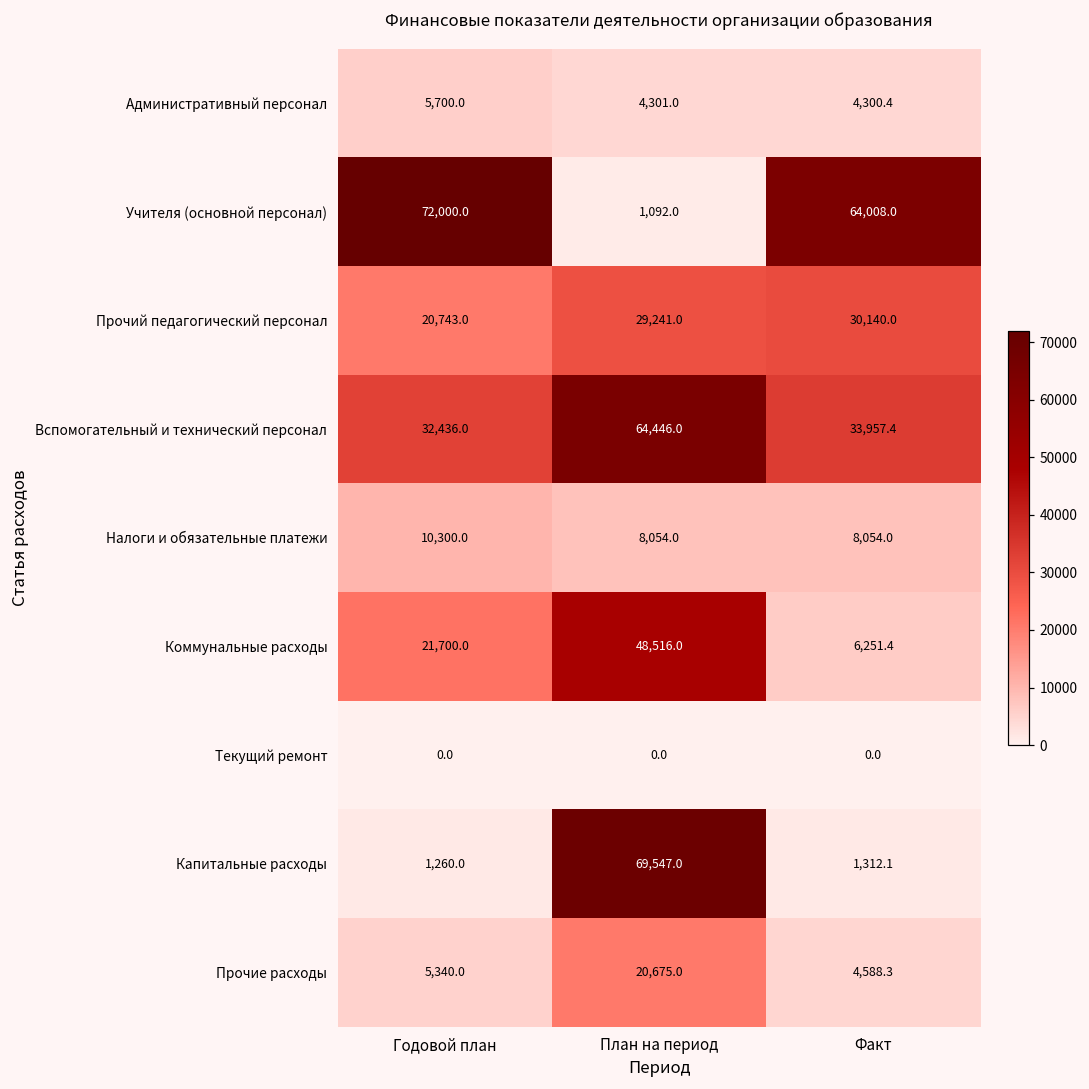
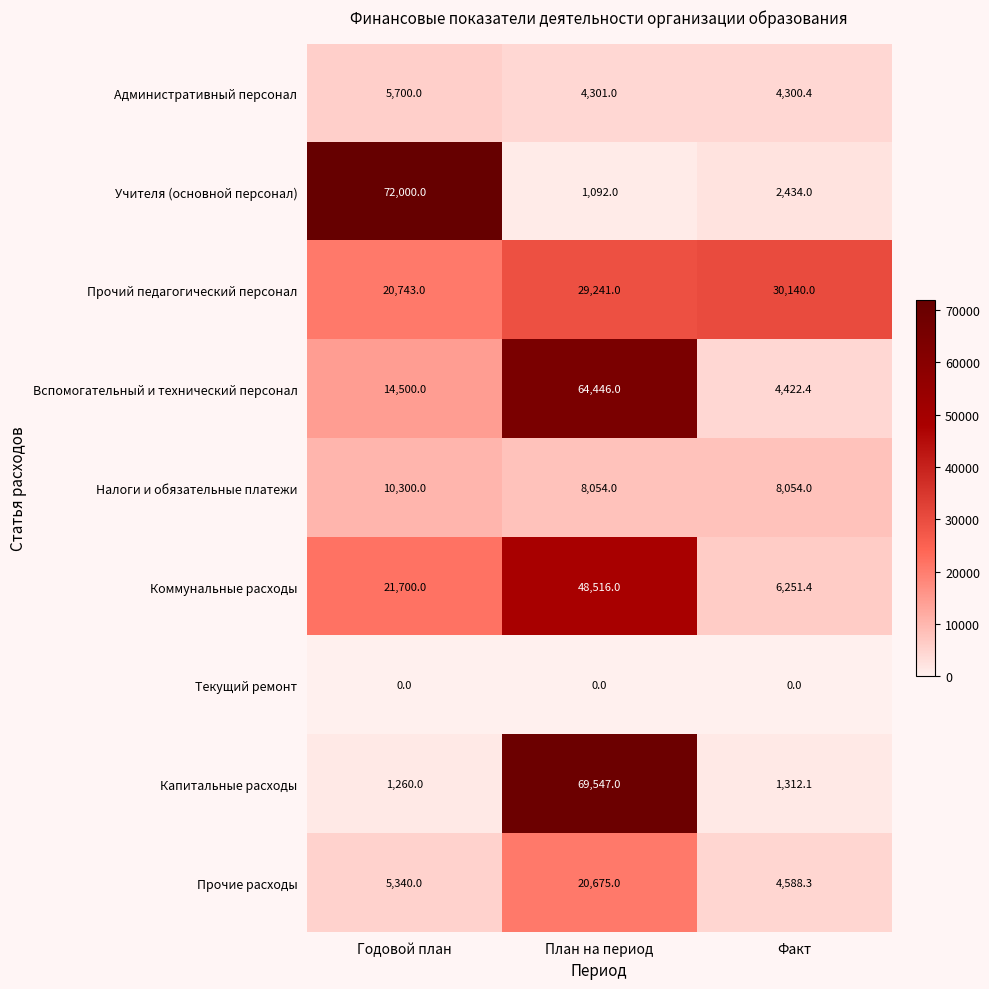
Учителя (основной персонал), Факт: 64,008.0 -> 2,434.0
Вспомогательный и технический персонал, Годовой план: 32,436.0 -> 14,500.0
Вспомогательный и технический персонал, Факт: 33,957.4 -> 4,422.4
